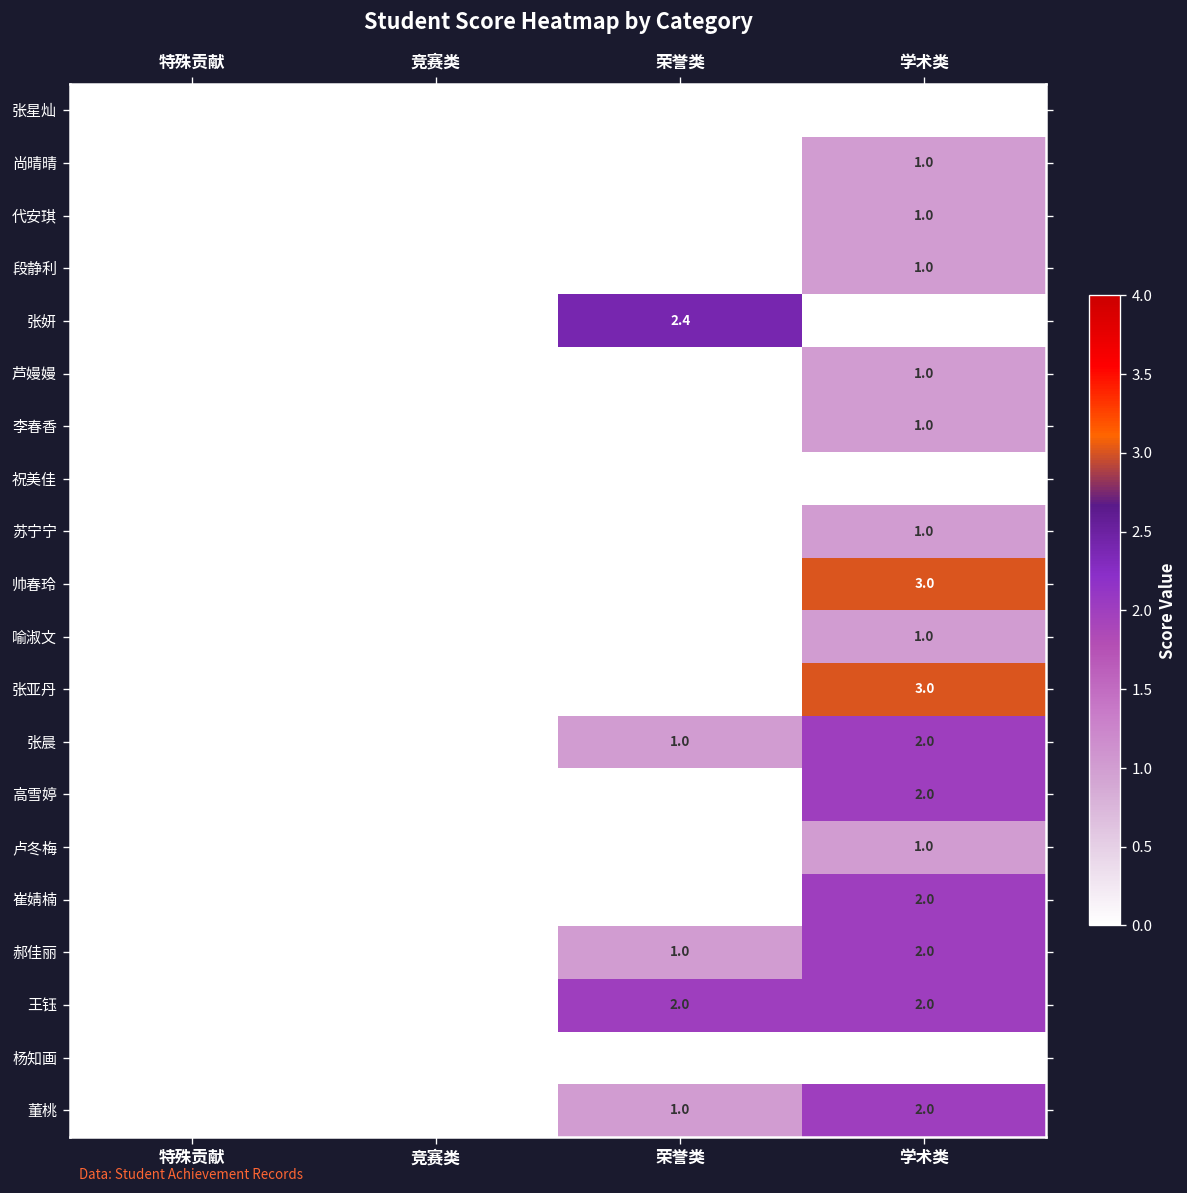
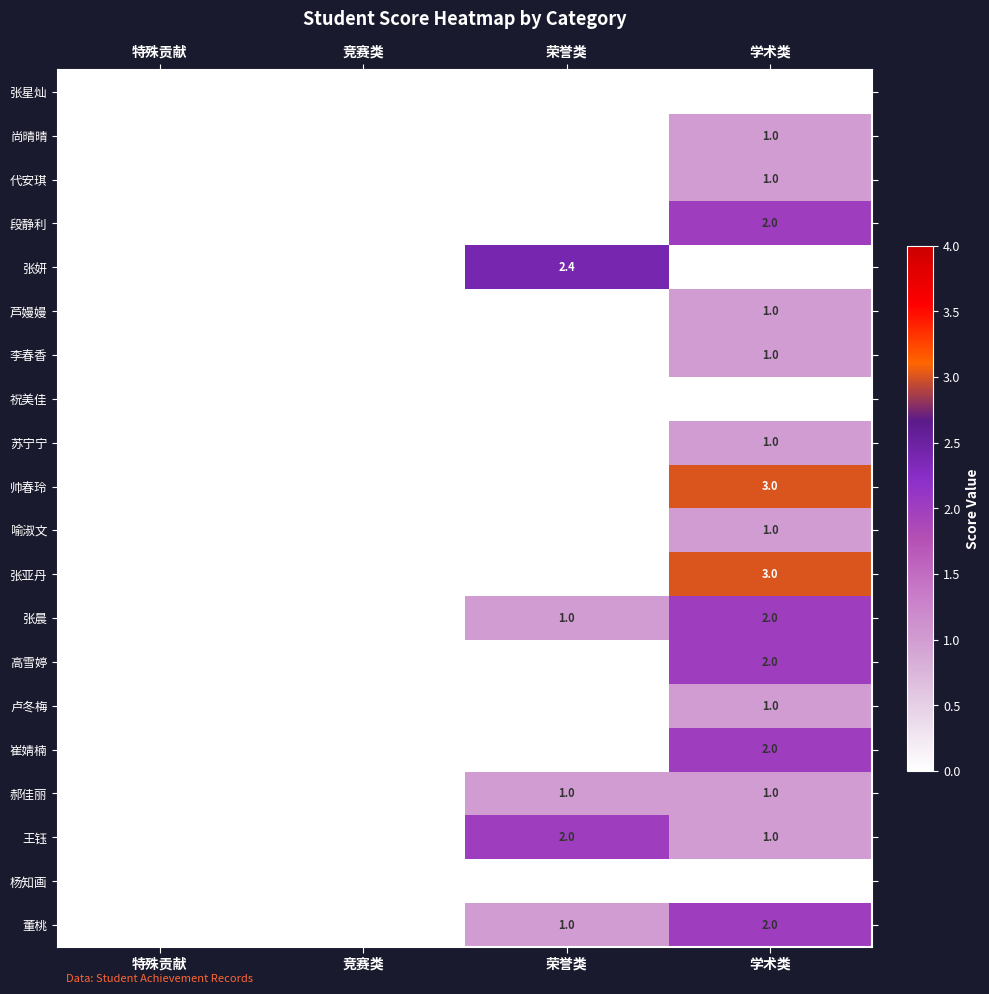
段静利, 学术类: 1.0 -> 2.0
郝佳丽, 学术类: 2.0 -> 1.0
王钰, 学术类: 2.0 -> 1.0
